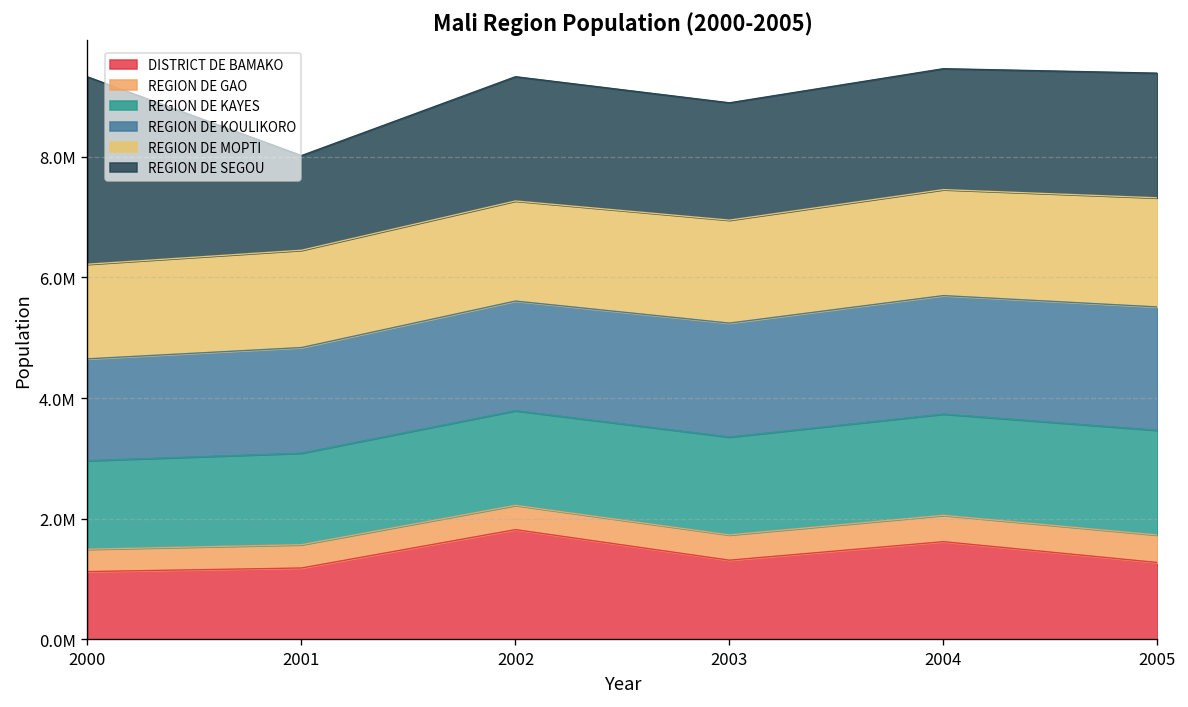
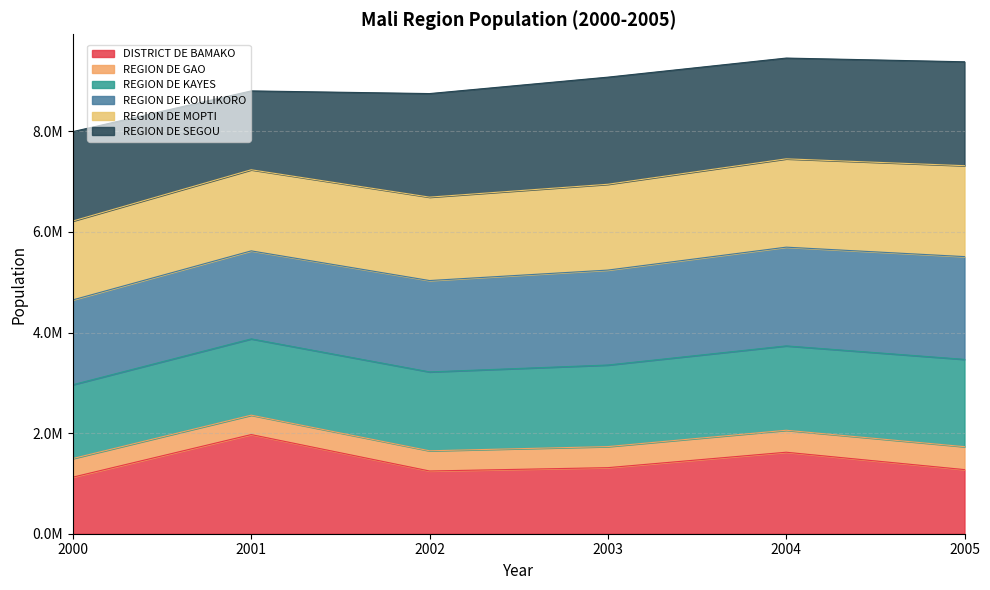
REGION DE SEGOU, 2000: 3100000 -> 1800000
DISTRICT DE BAMAKO, 2001: 1200000 -> 2000000
DISTRICT DE BAMAKO, 2002: 1800000 -> 1200000
REGION DE SEGOU, 2003: 1900000 -> 2100000
